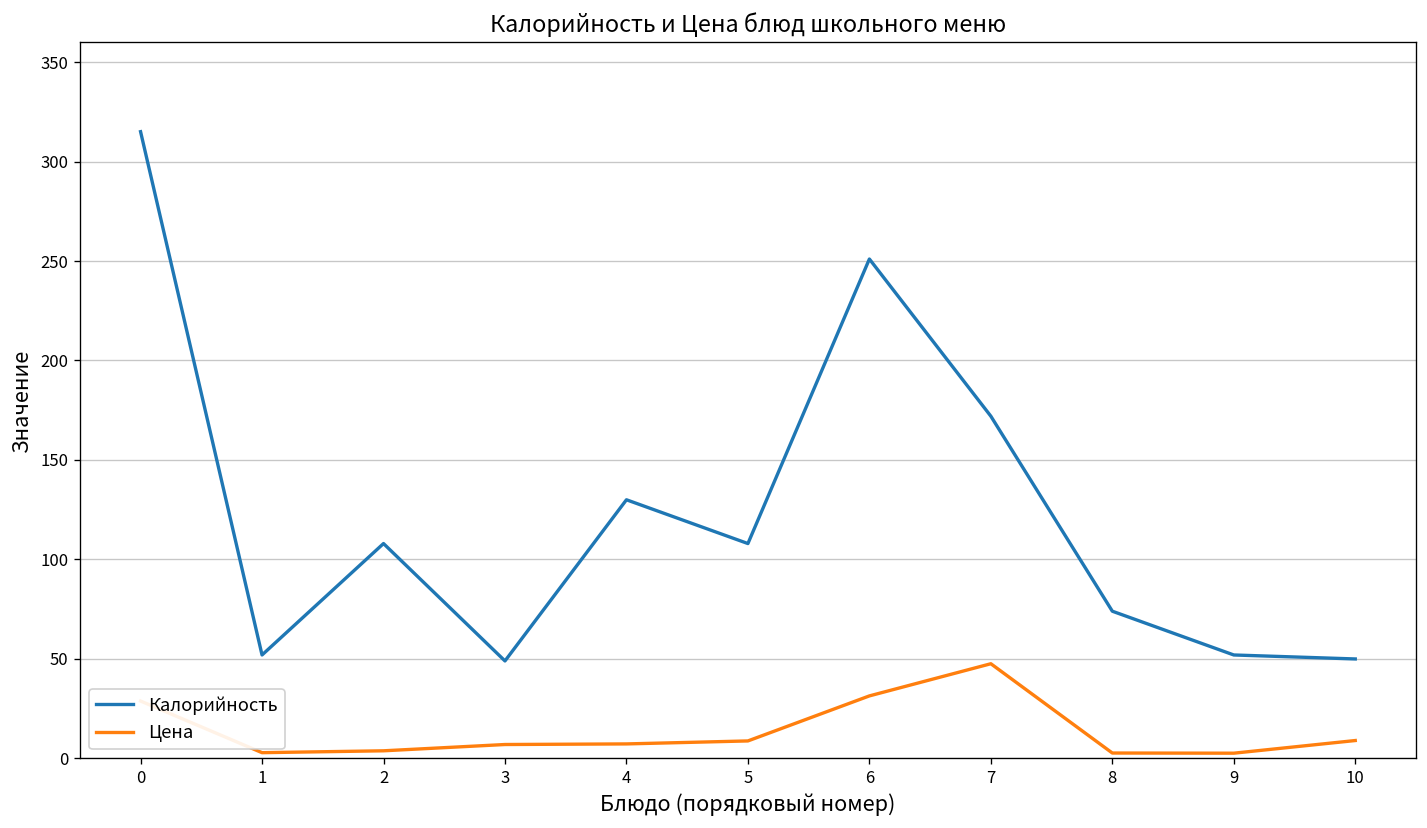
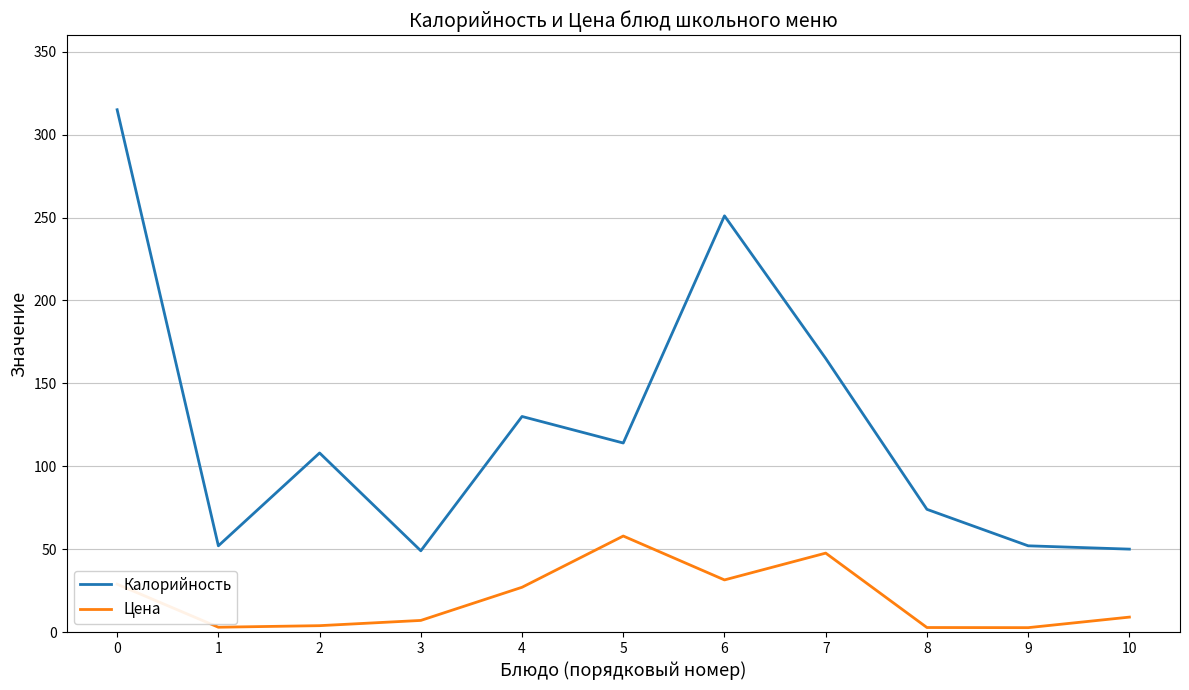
Цена, 4: 7 -> 27
Калорийность, 5: 108 -> 114
Цена, 5: 9 -> 58
Калорийность, 7: 172 -> 165
